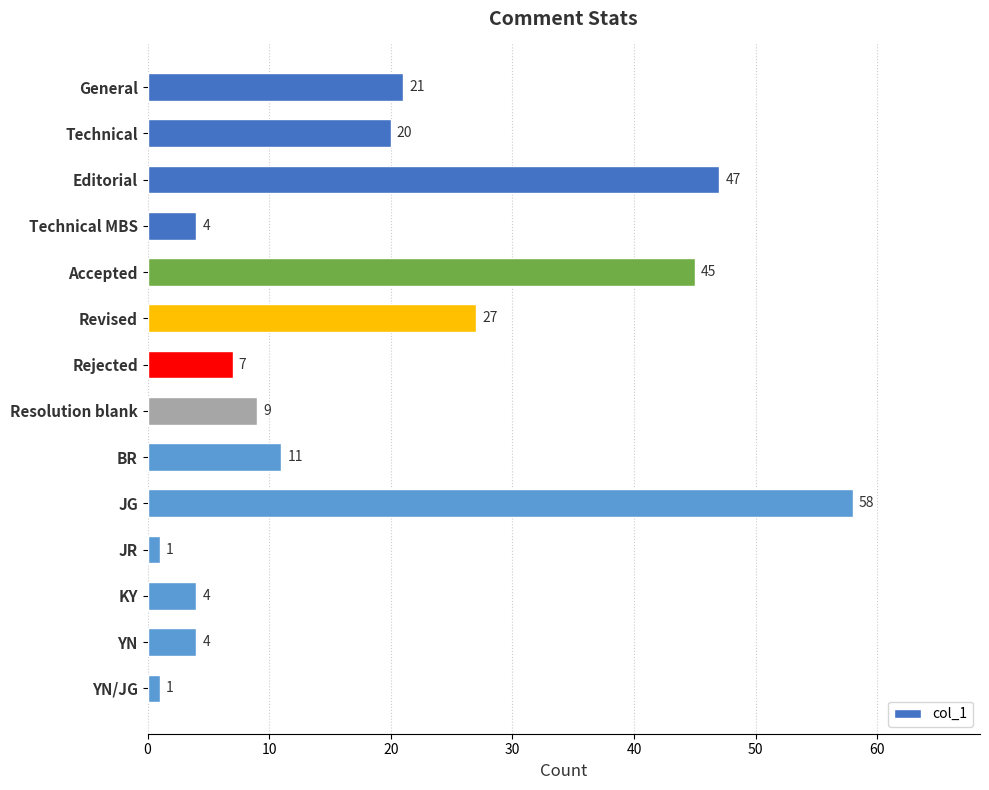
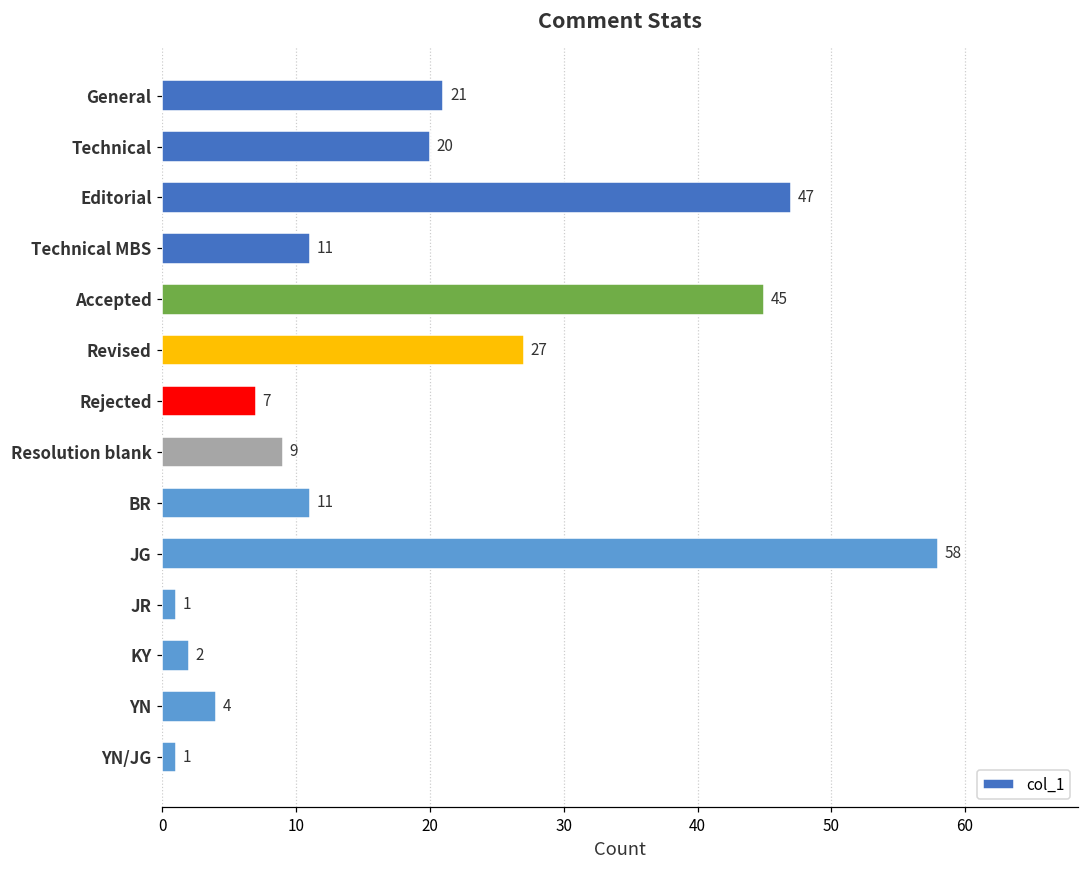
Technical MBS: 4 -> 11
KY: 4 -> 2
